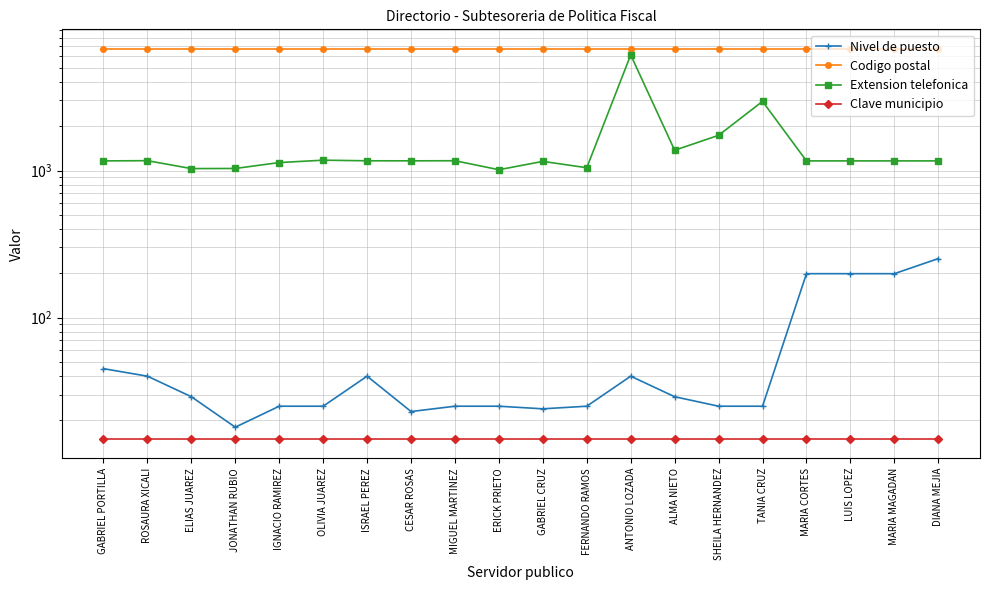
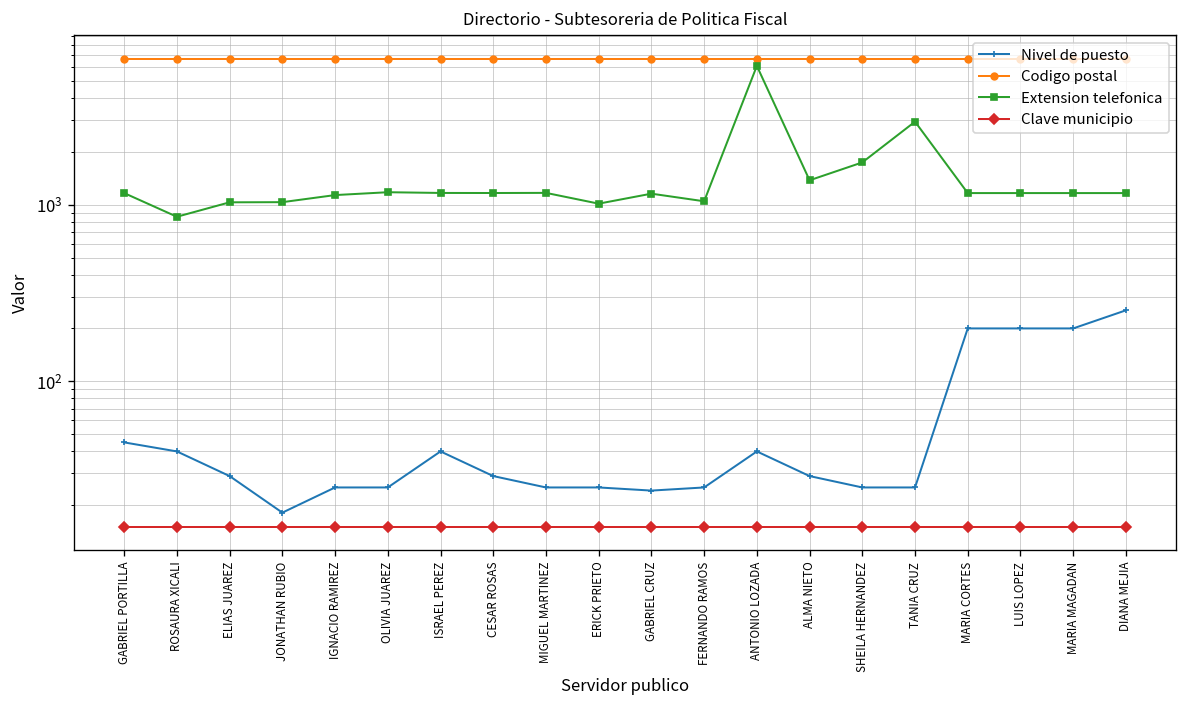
Extension telefonica, ROSAURA XICALI: 1200 -> 900
Nivel de puesto, CESAR ROSAS: 23 -> 29
